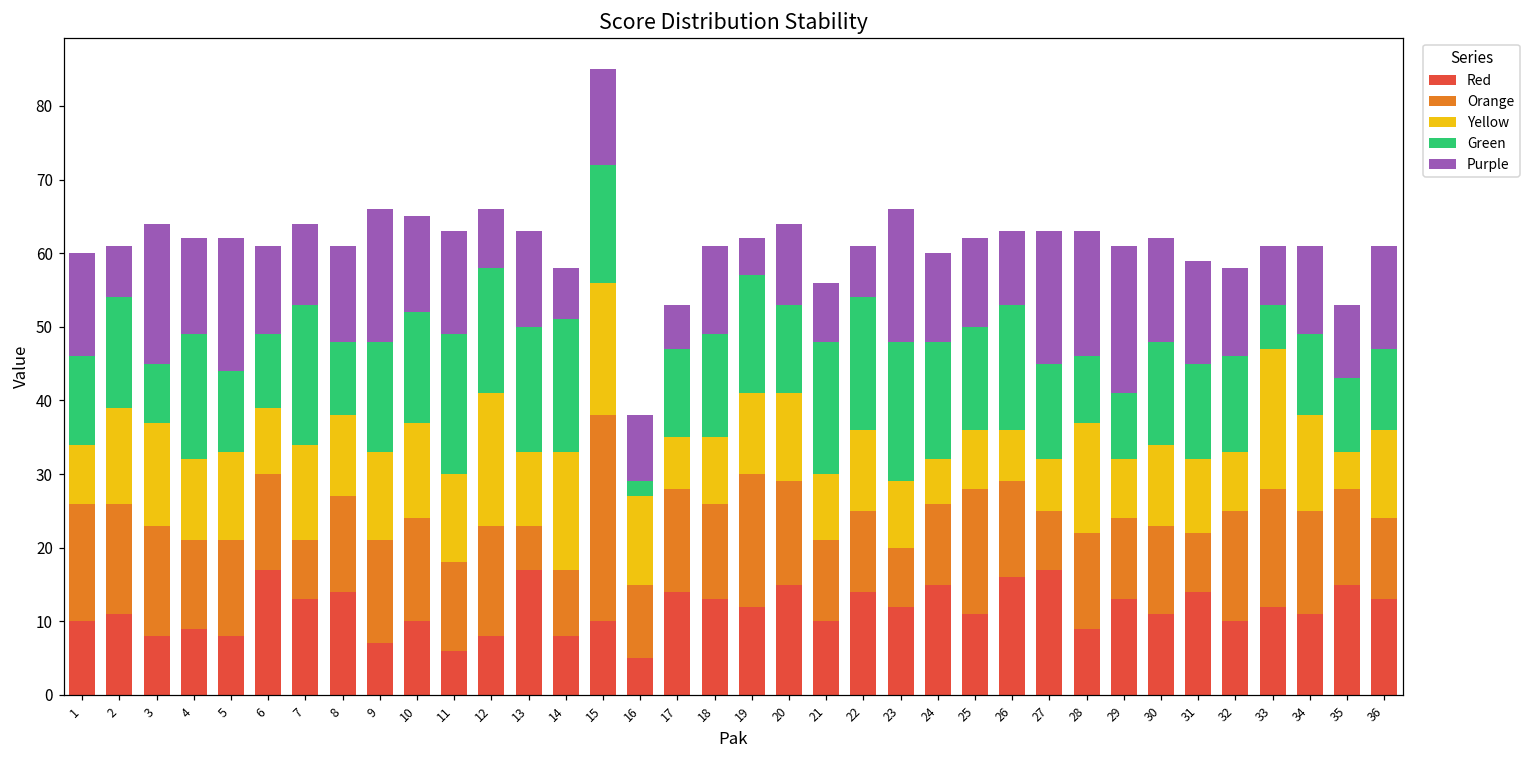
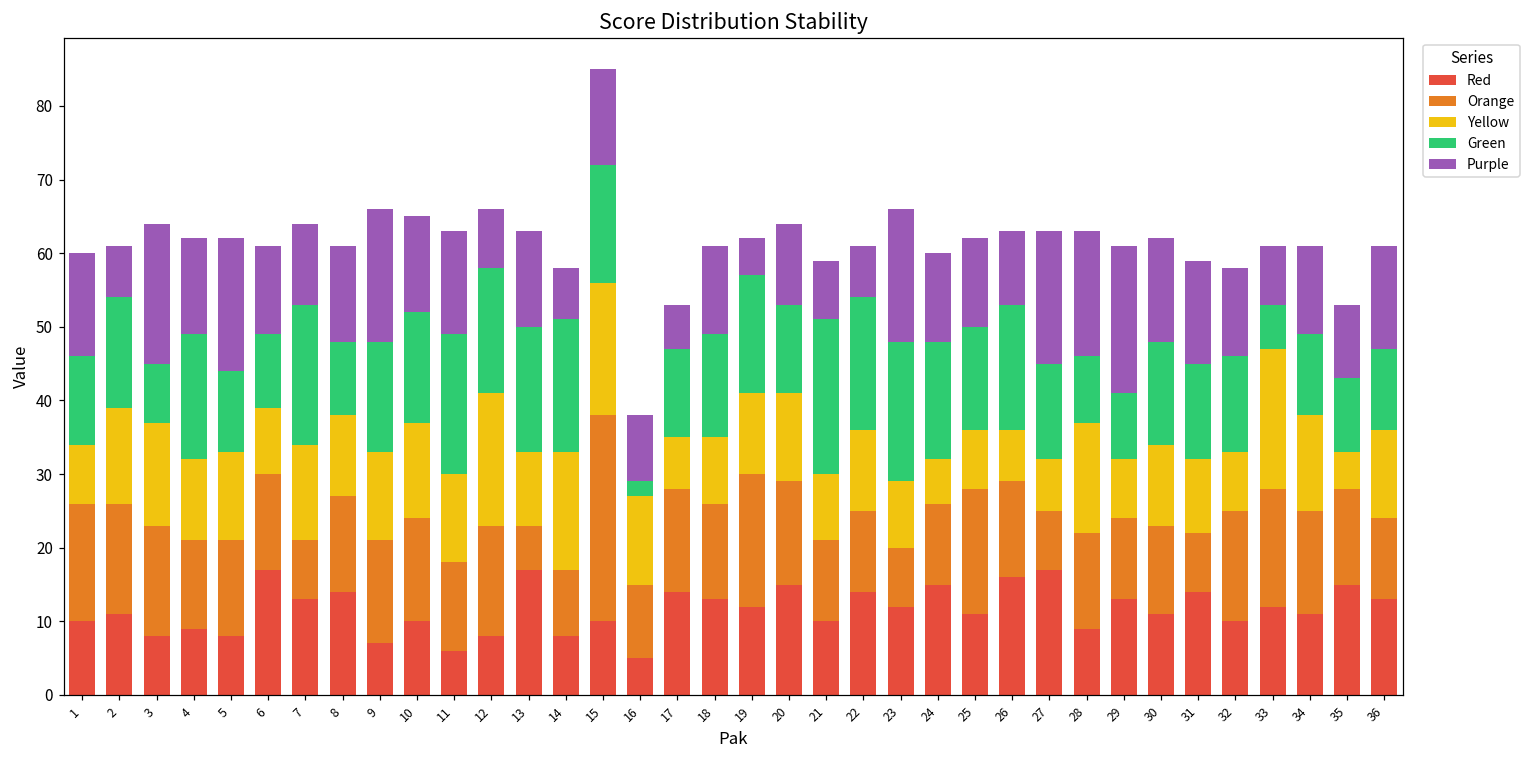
Green, 21: 18 -> 21
